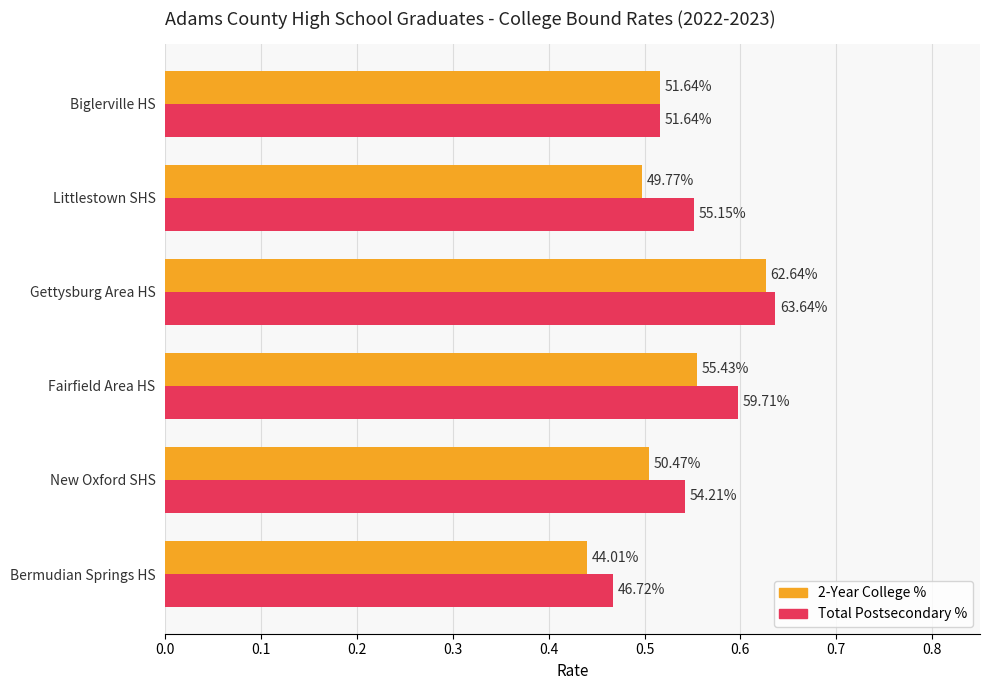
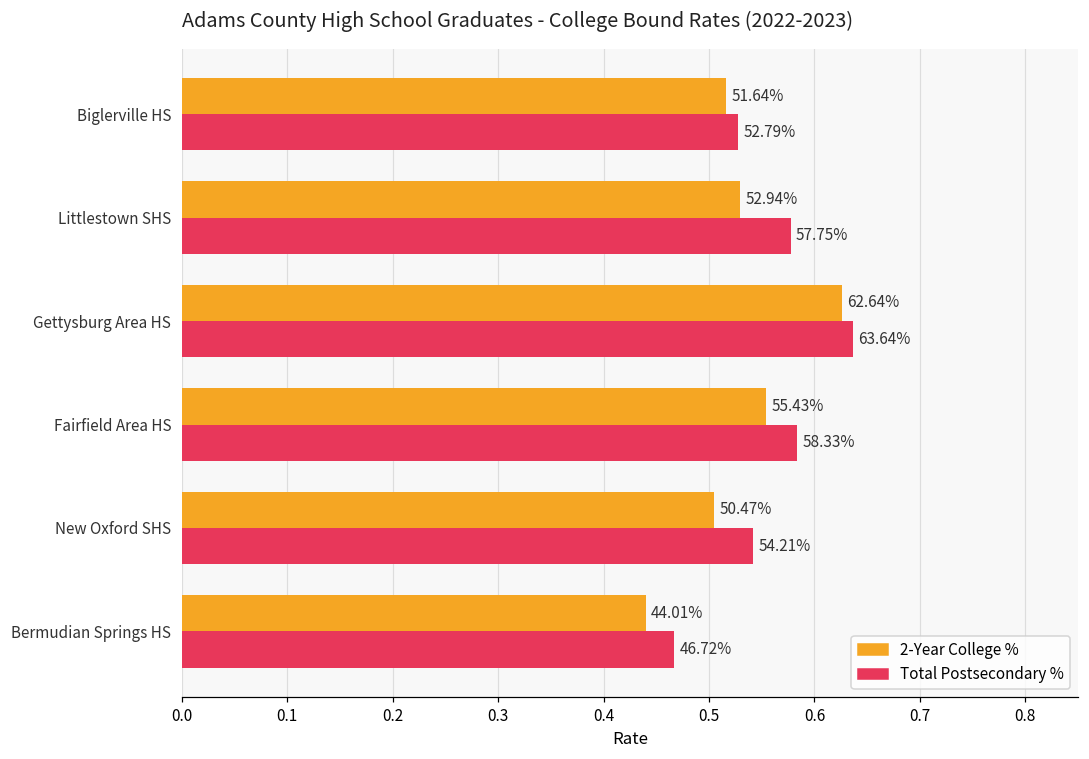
Total Postsecondary %, Biglerville HS: 51.64% -> 52.79%
2-Year College %, Littlestown SHS: 49.77% -> 52.94%
Total Postsecondary %, Littlestown SHS: 55.15% -> 57.75%
Total Postsecondary %, Fairfield Area HS: 59.71% -> 58.33%
